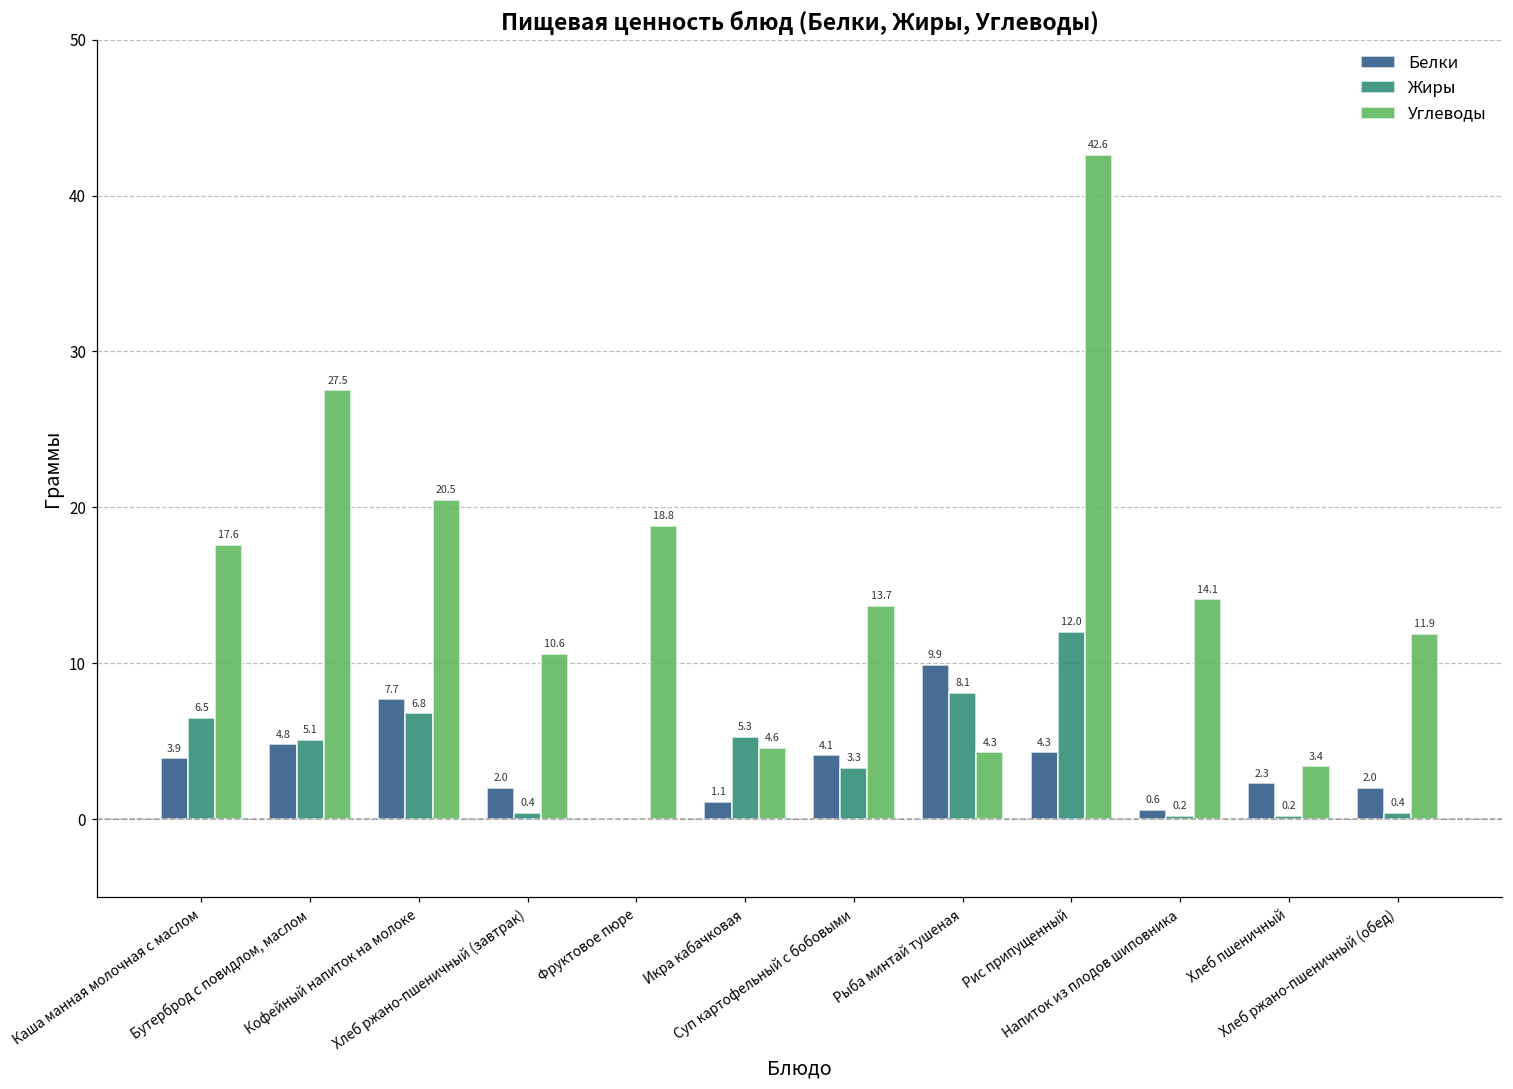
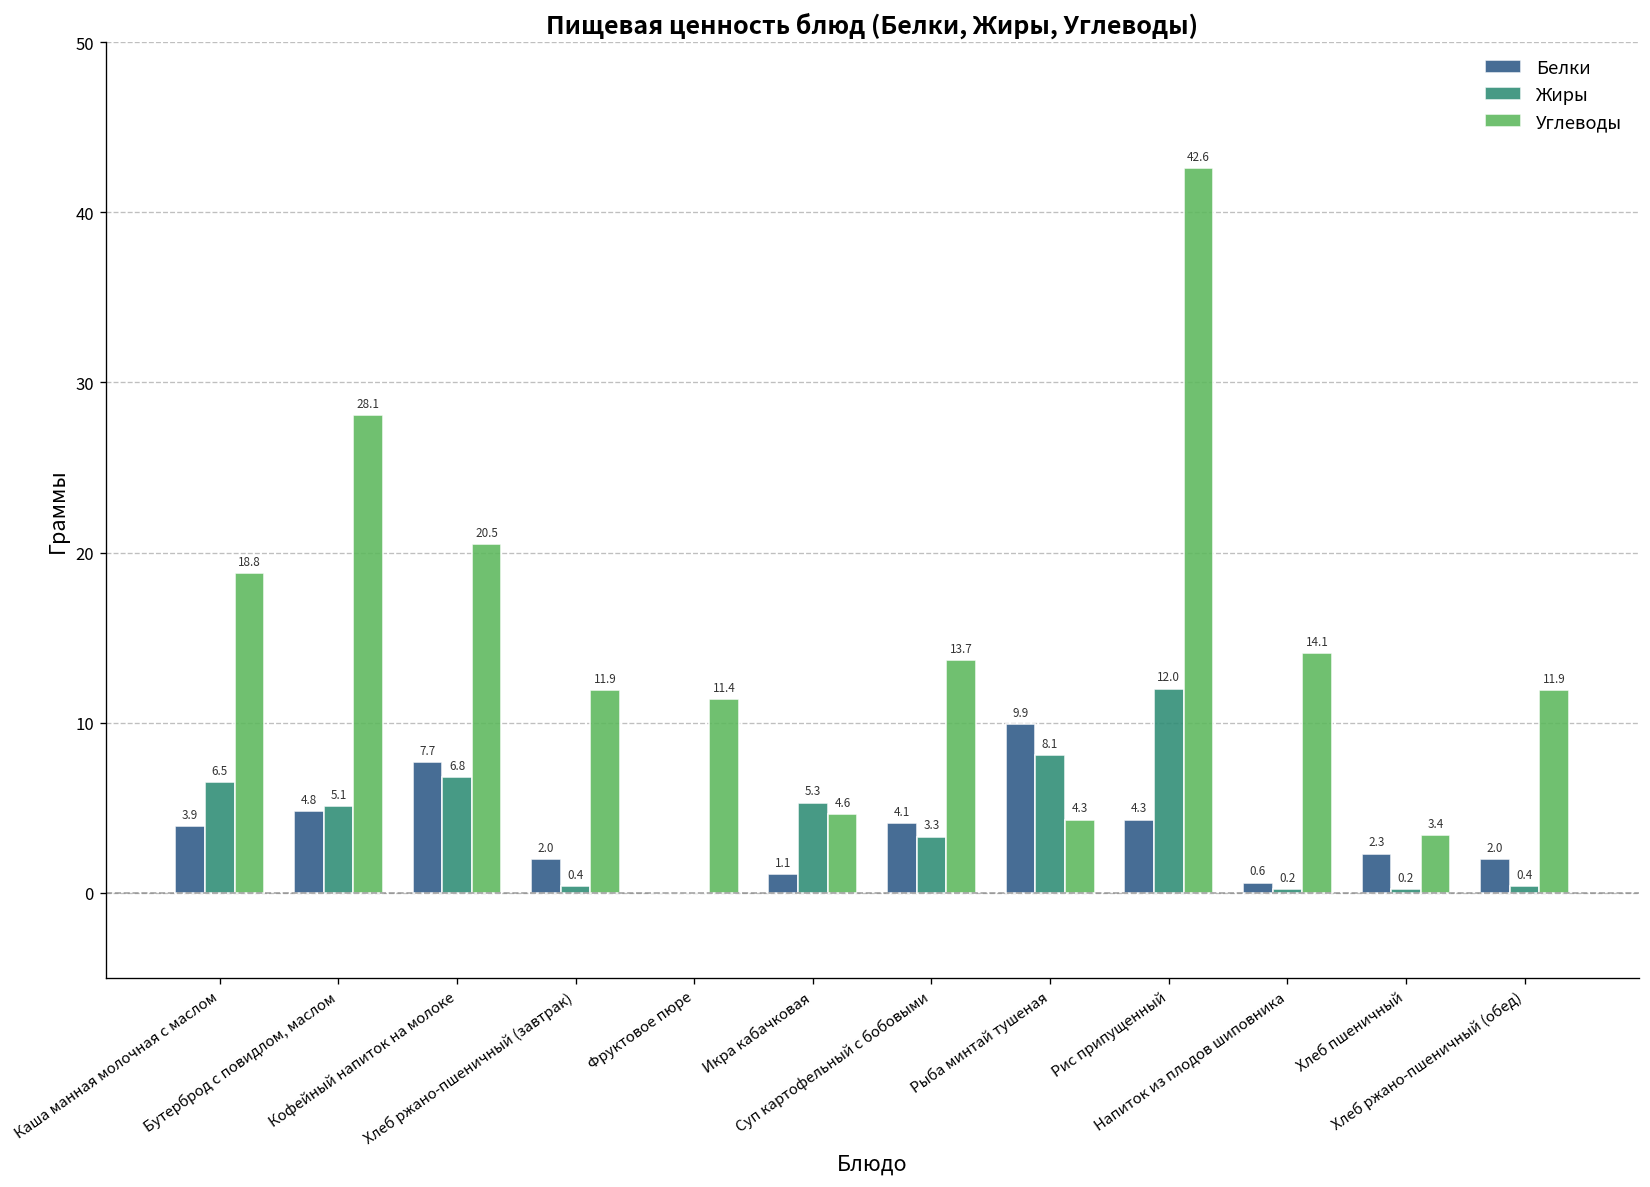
Углеводы, Каша манная молочная с маслом: 17.6 -> 18.8
Углеводы, Бутерброд с повидлом, маслом: 27.5 -> 28.1
Углеводы, Хлеб ржано-пшеничный (завтрак): 10.6 -> 11.9
Углеводы, Фруктовое пюре: 18.8 -> 11.4
